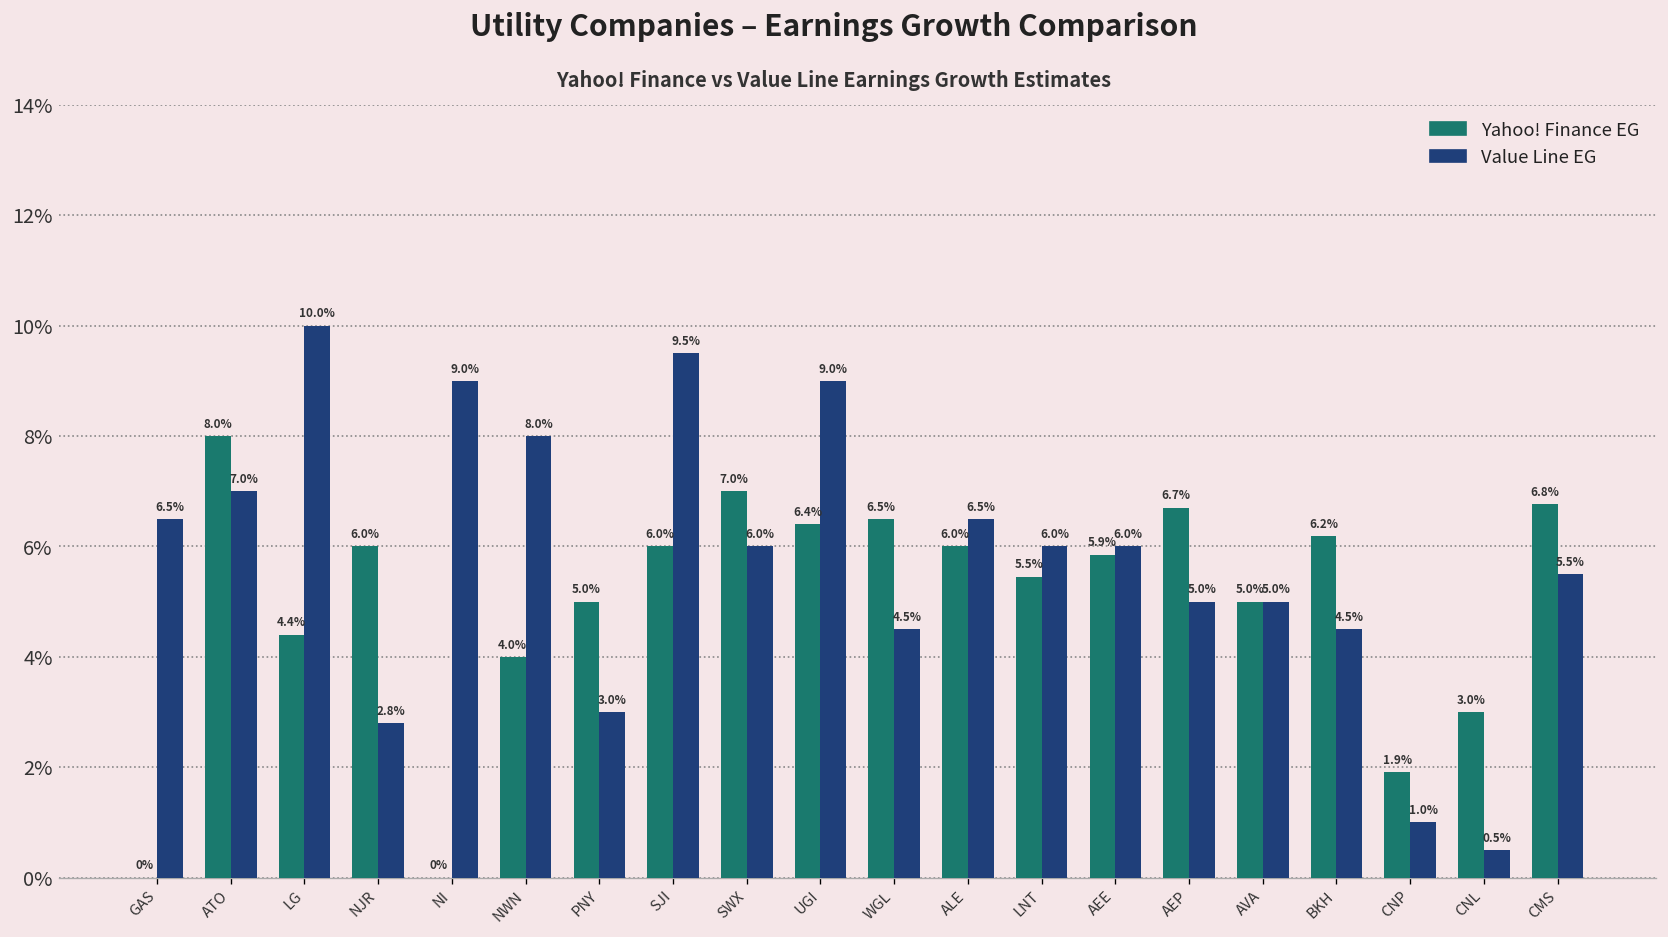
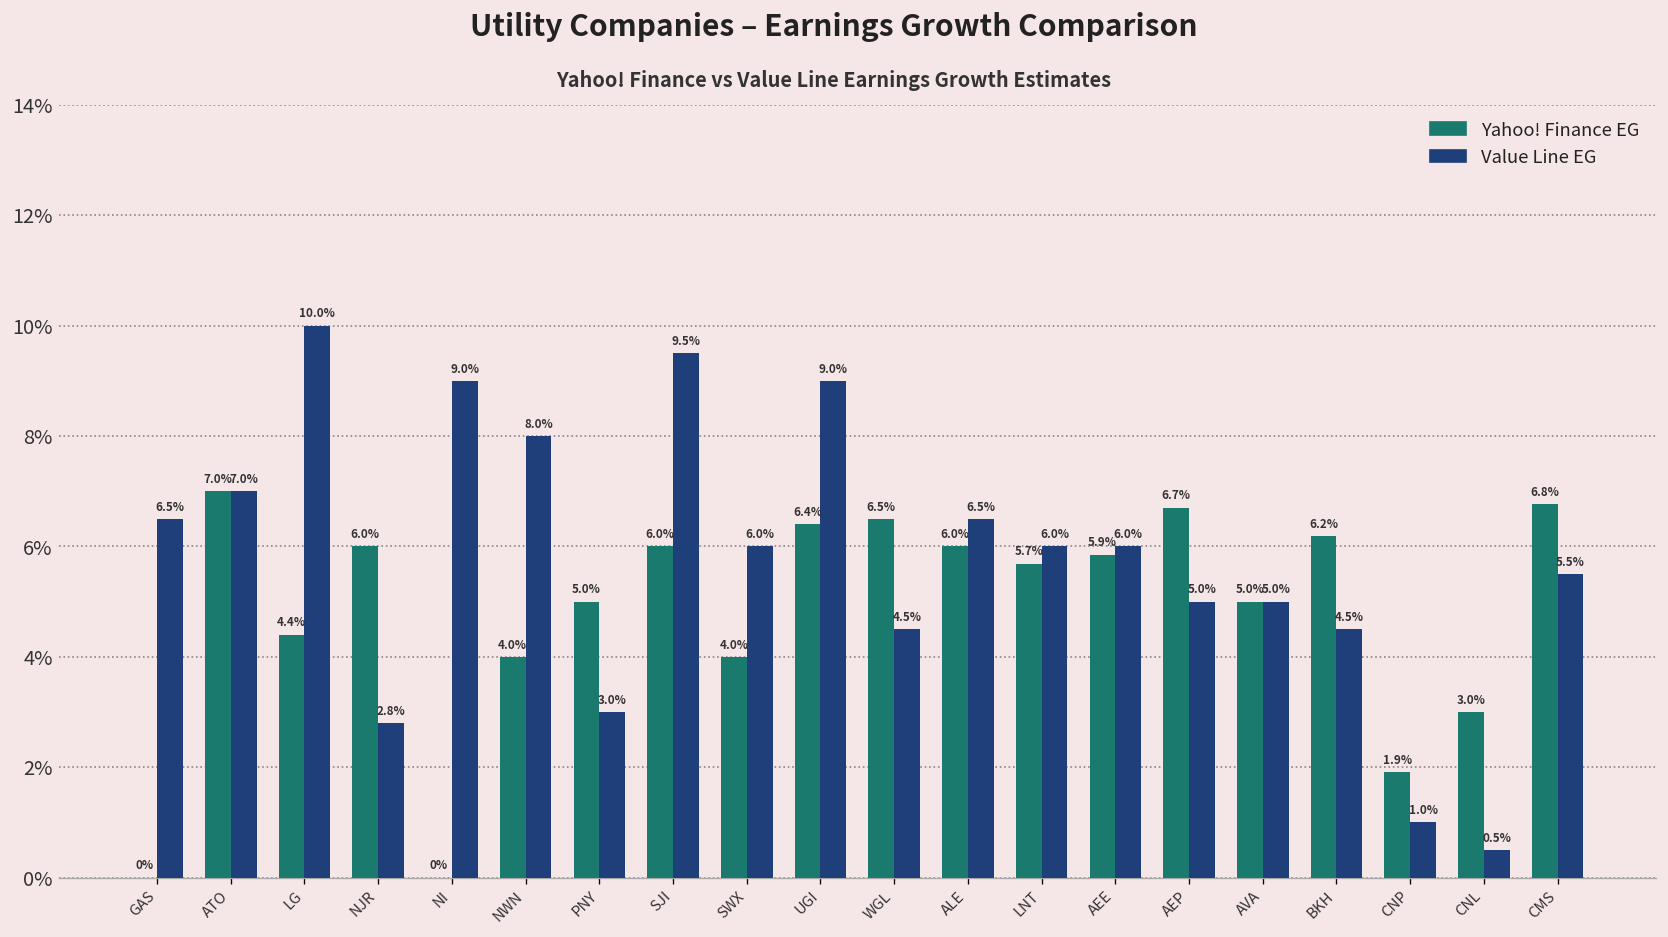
Yahoo! Finance EG, ATO: 8.0% -> 7.0%
Yahoo! Finance EG, SWX: 7.0% -> 4.0%
Yahoo! Finance EG, LNT: 5.5% -> 5.7%
